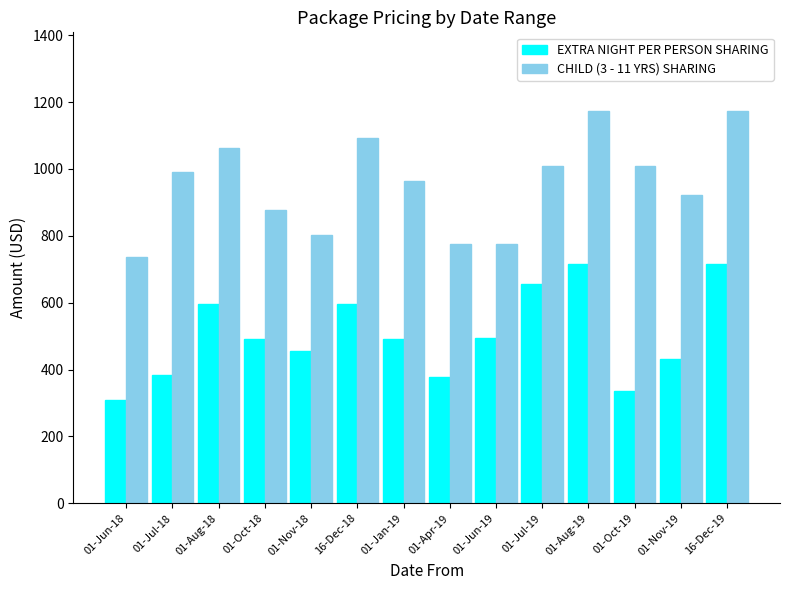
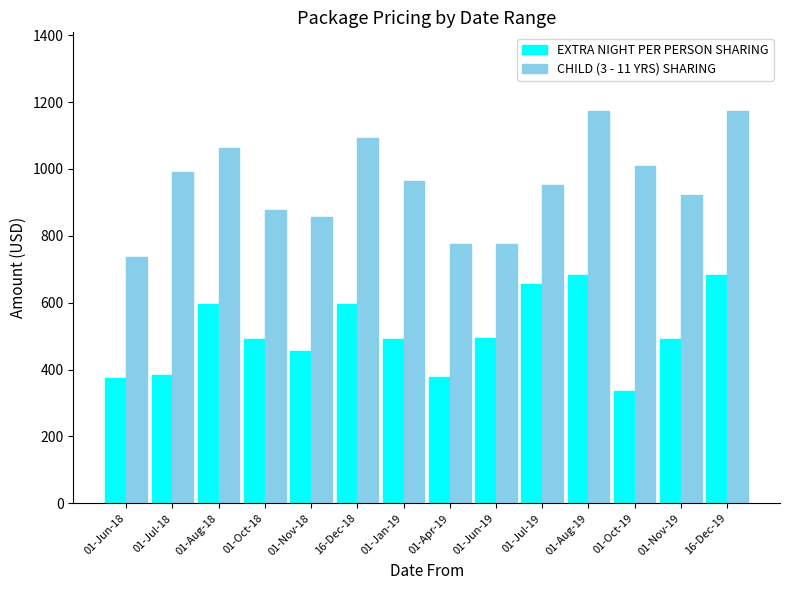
EXTRA NIGHT PER PERSON SHARING, 01-Jun-18: 310 -> 370
CHILD (3 - 11 YRS) SHARING, 01-Nov-18: 800 -> 860
CHILD (3 - 11 YRS) SHARING, 01-Jul-19: 1010 -> 950
EXTRA NIGHT PER PERSON SHARING, 01-Aug-19: 720 -> 680
EXTRA NIGHT PER PERSON SHARING, 01-Nov-19: 430 -> 490
EXTRA NIGHT PER PERSON SHARING, 16-Dec-19: 720 -> 680
